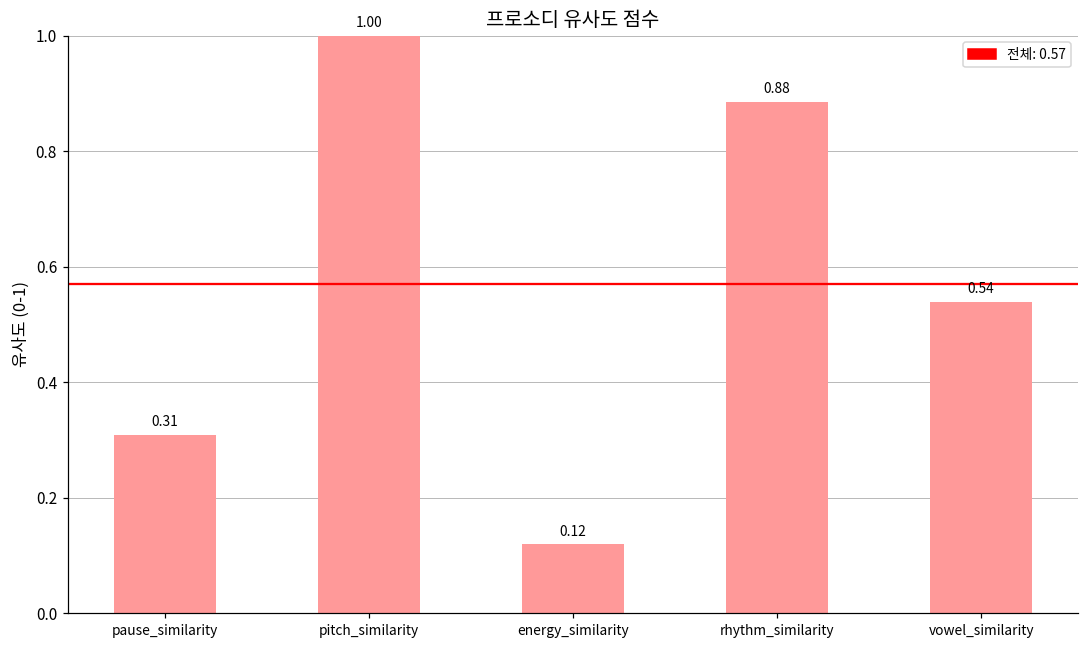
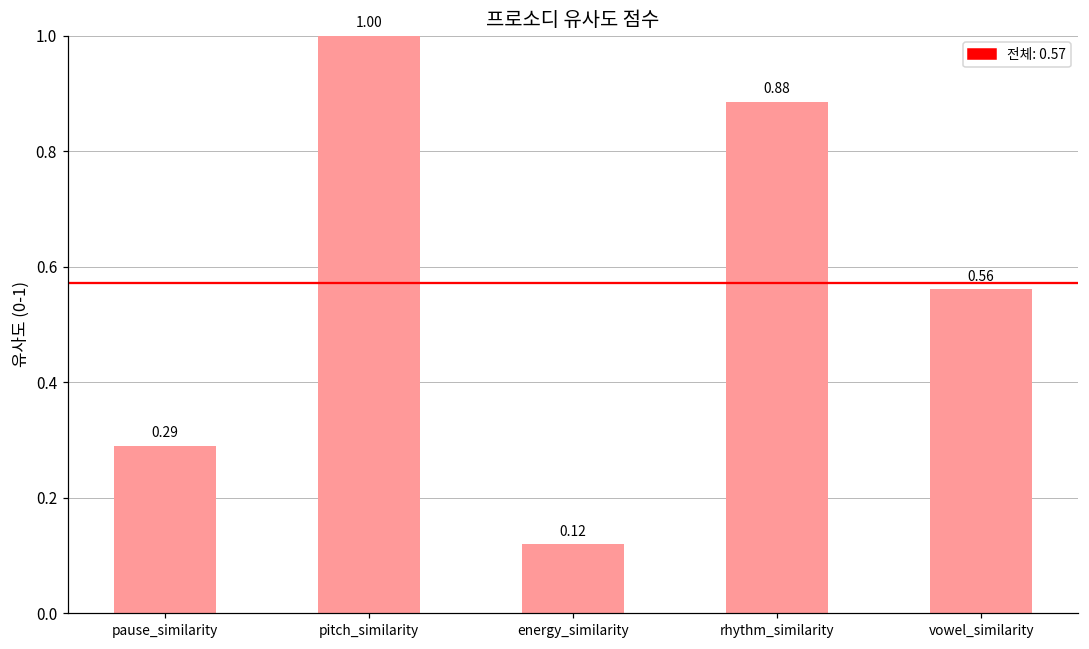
pause_similarity: 0.31 -> 0.29
vowel_similarity: 0.54 -> 0.56
